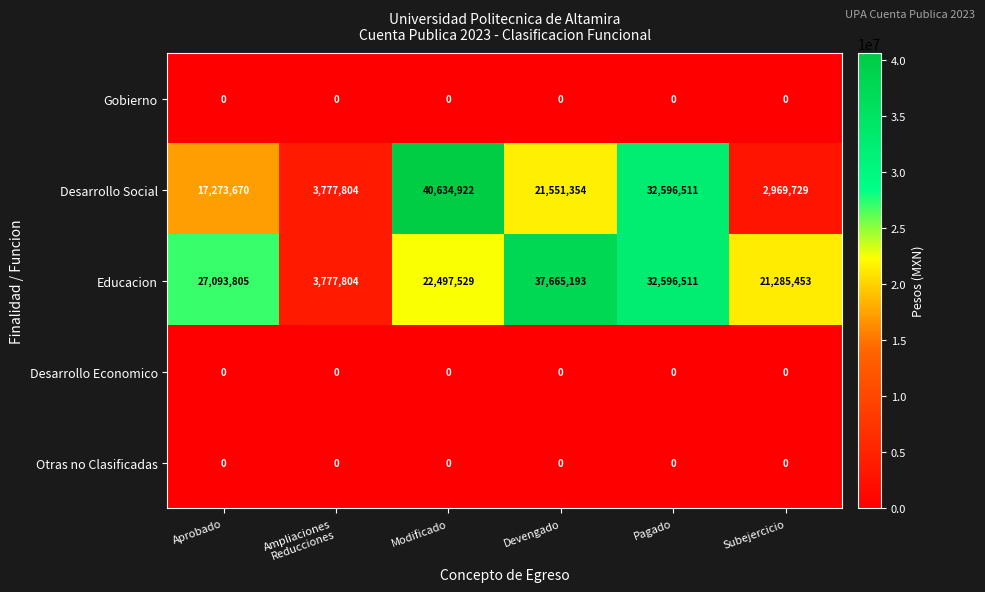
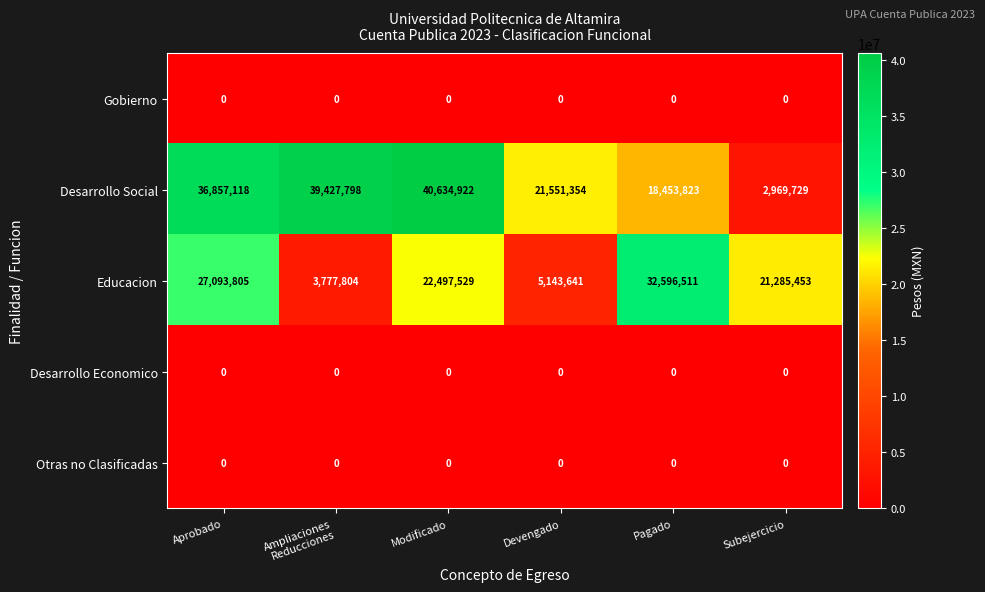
Desarrollo Social, Aprobado: 17,273,670 -> 36,857,118
Desarrollo Social, Ampliaciones Reducciones: 3,777,804 -> 39,427,798
Desarrollo Social, Pagado: 32,596,511 -> 18,453,823
Educacion, Devengado: 37,665,193 -> 5,143,641
